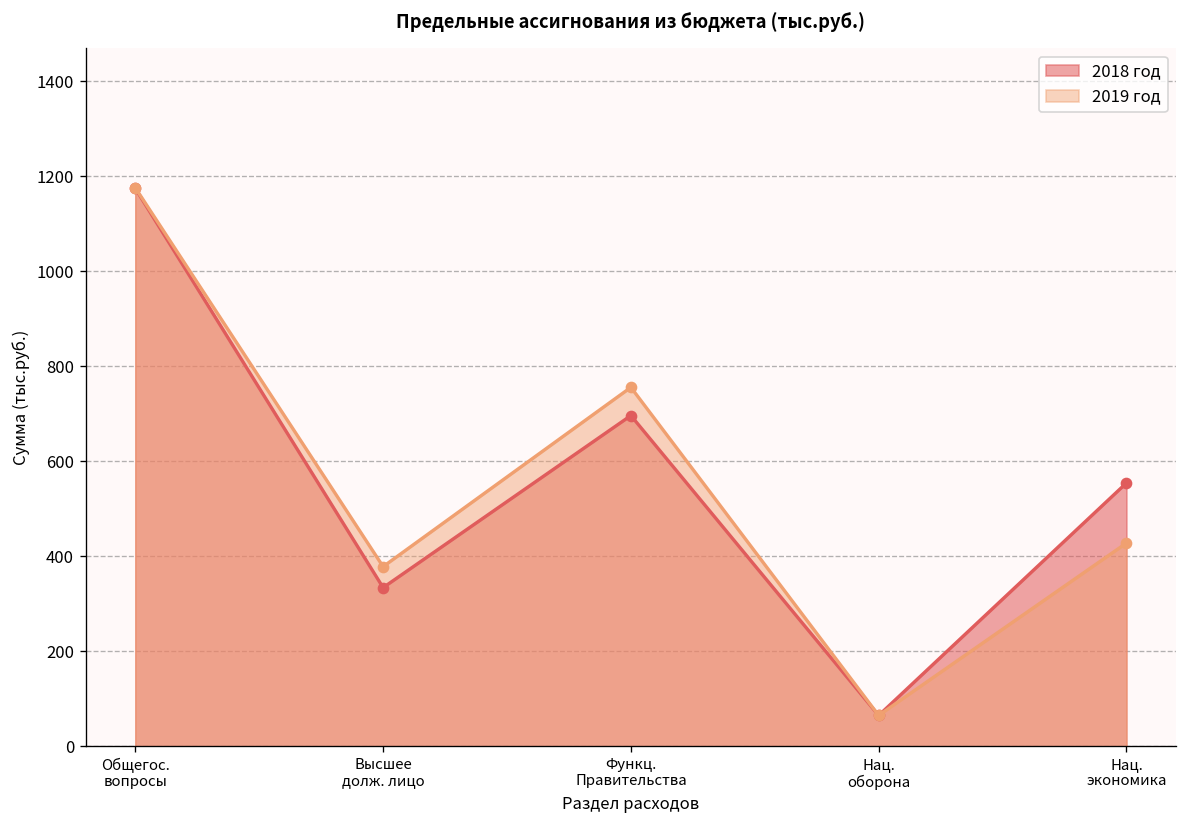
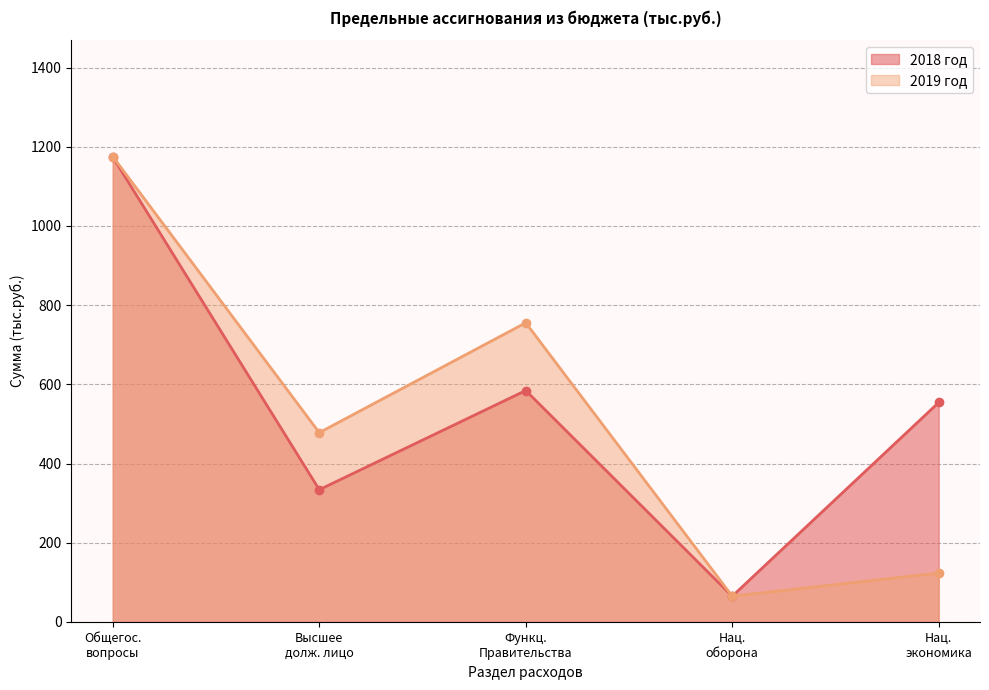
2019 год, Высшее долж. лицо: 380 -> 480
2018 год, Функц. Правительства: 700 -> 580
2019 год, Нац. экономика: 430 -> 120
